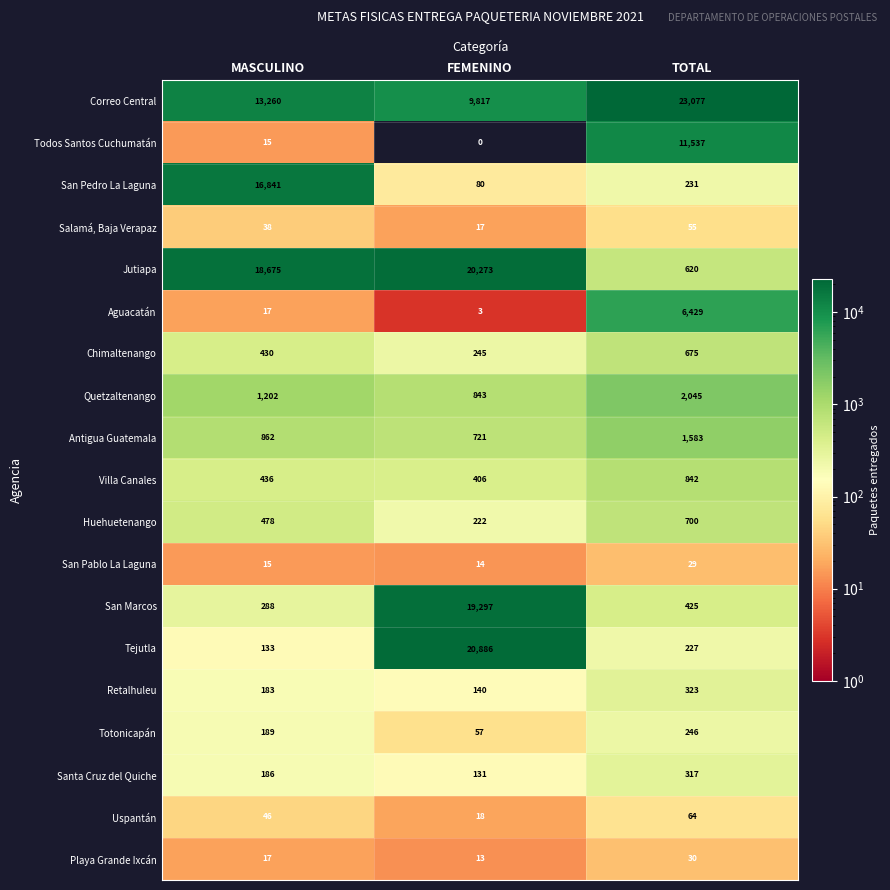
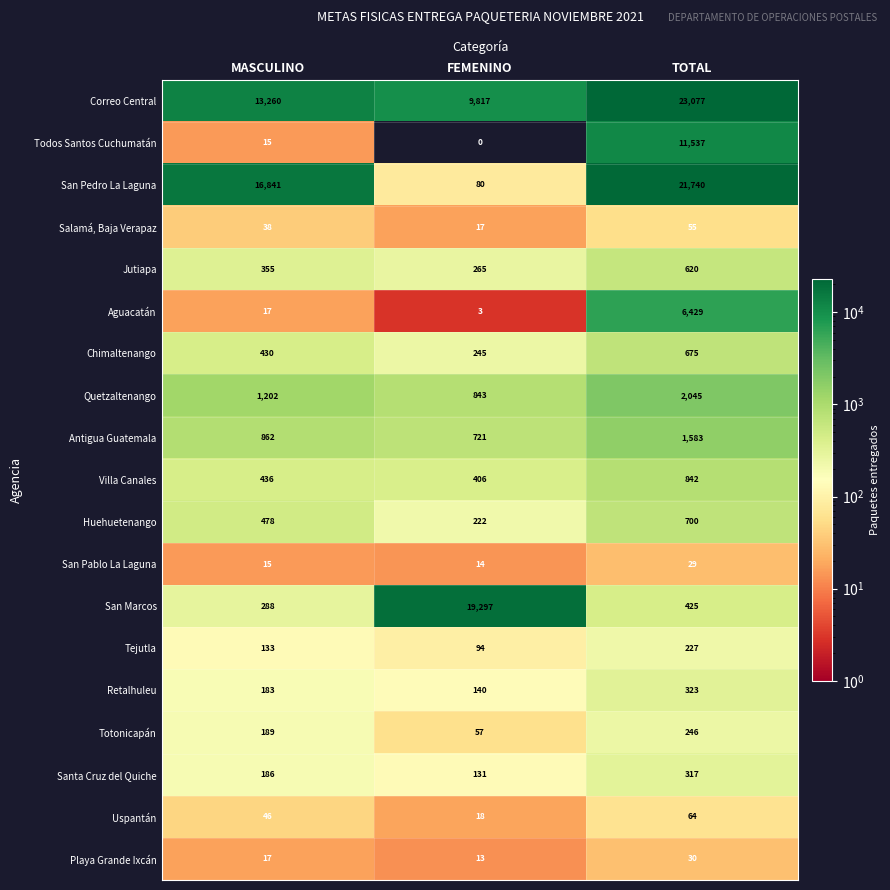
San Pedro La Laguna, TOTAL: 231 -> 21,740
Jutiapa, MASCULINO: 18,675 -> 355
Jutiapa, FEMENINO: 20,273 -> 265
Tejutla, FEMENINO: 20,886 -> 94
